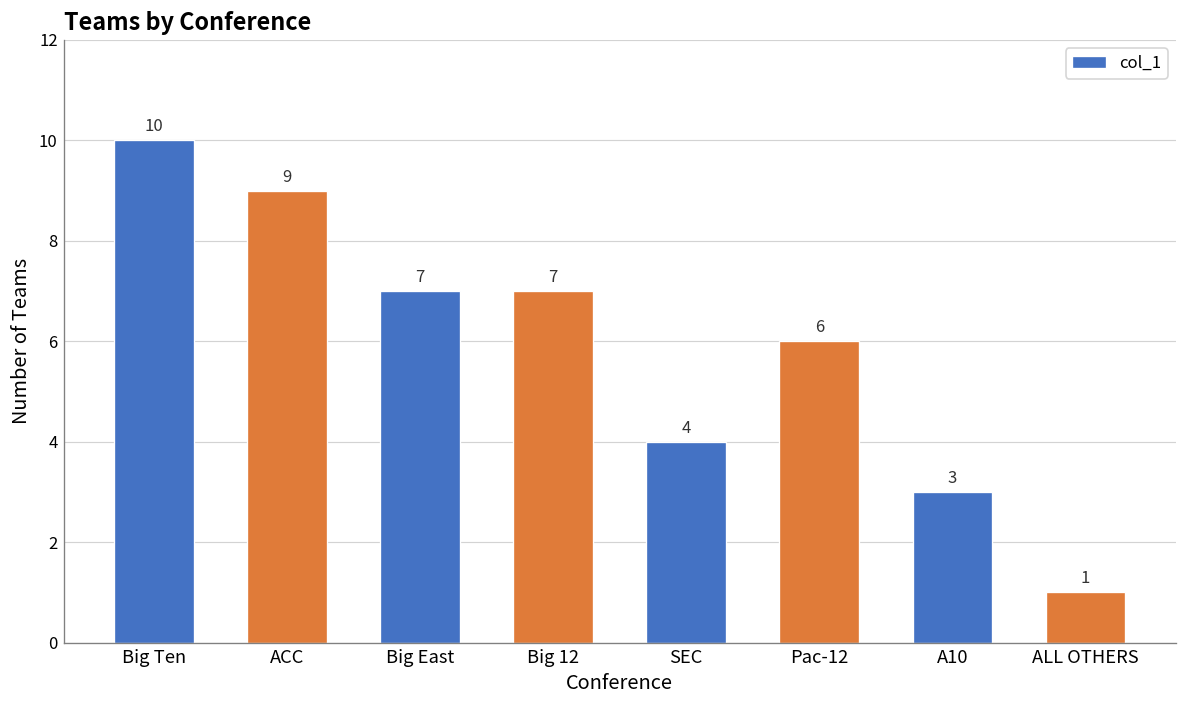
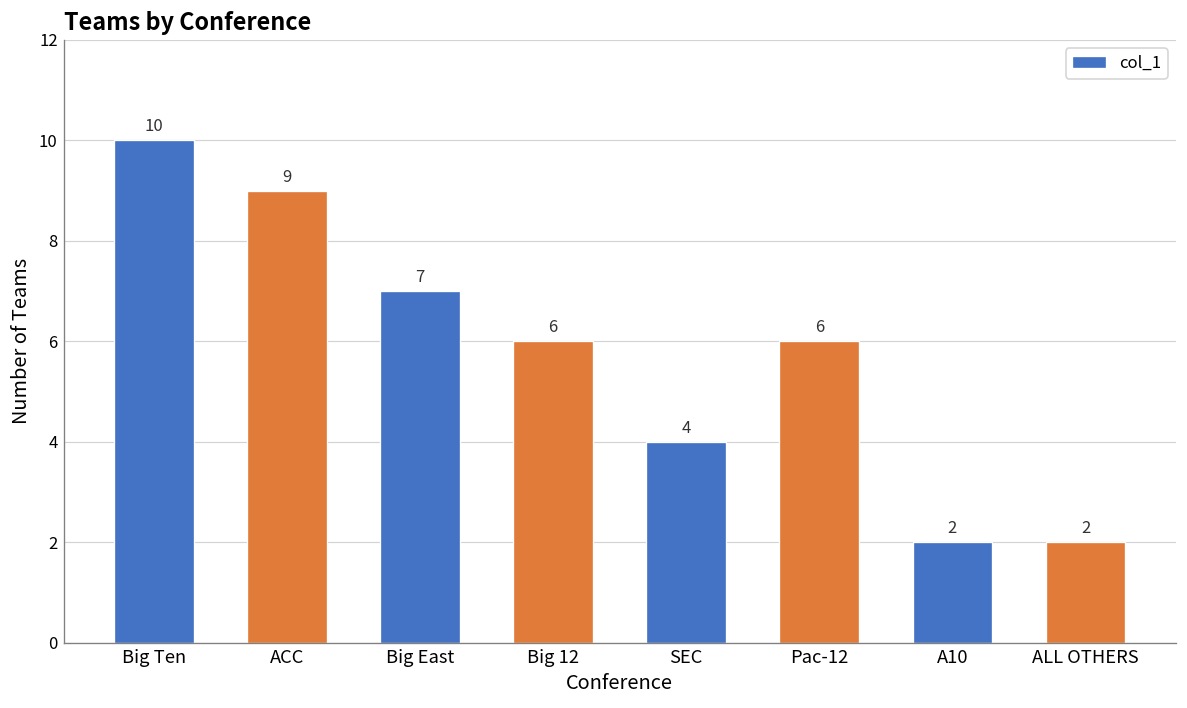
Big 12: 7 -> 6
A10: 3 -> 2
ALL OTHERS: 1 -> 2
